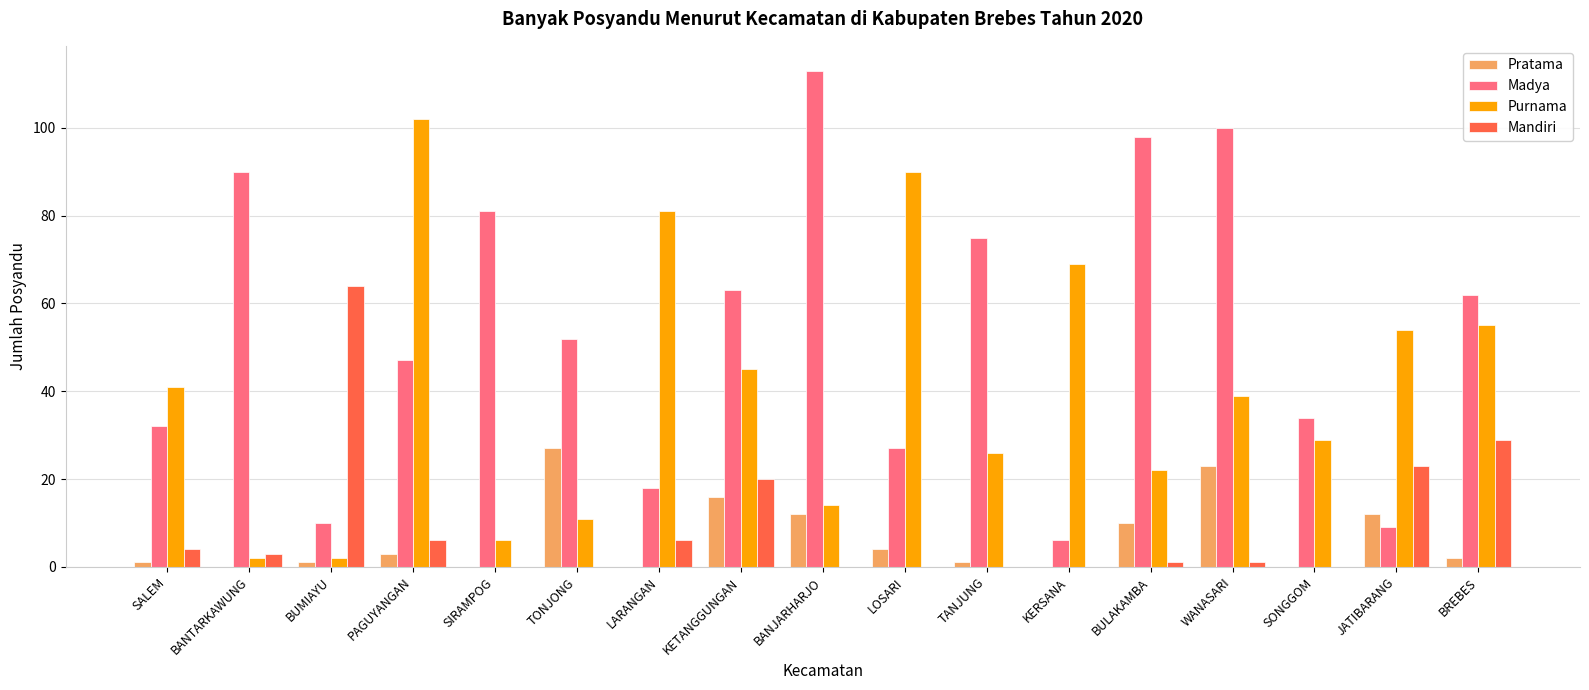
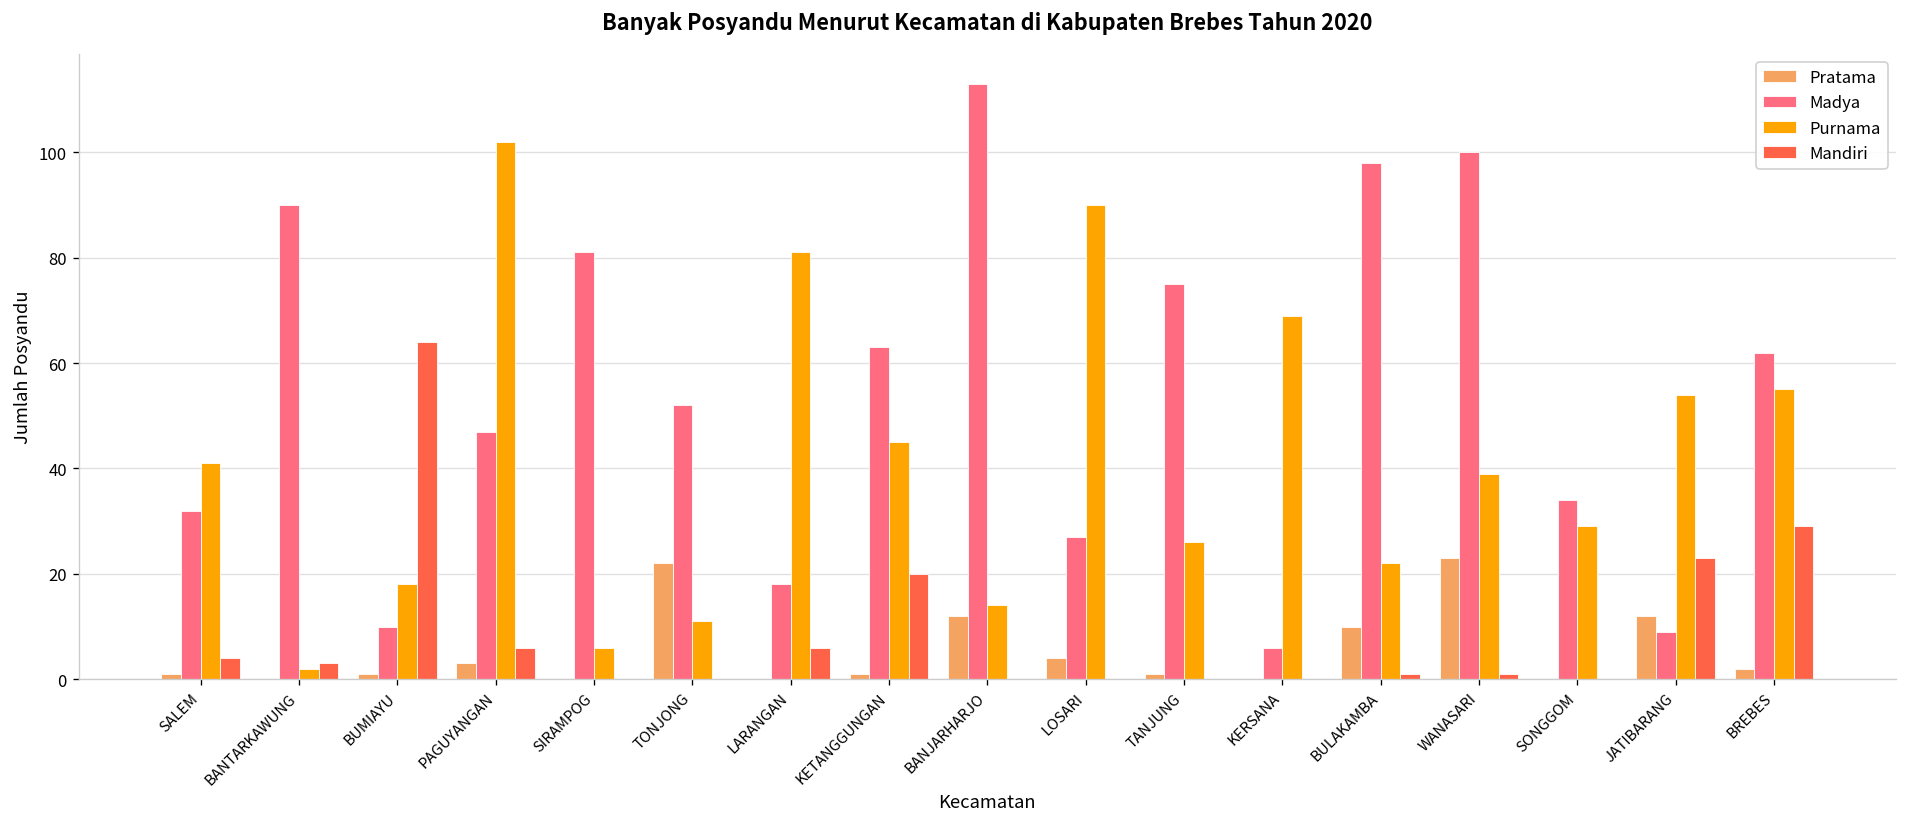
Purnama, BUMIAYU: 2 -> 18
Pratama, TONJONG: 27 -> 22
Pratama, KETANGGUNGAN: 16 -> 1
